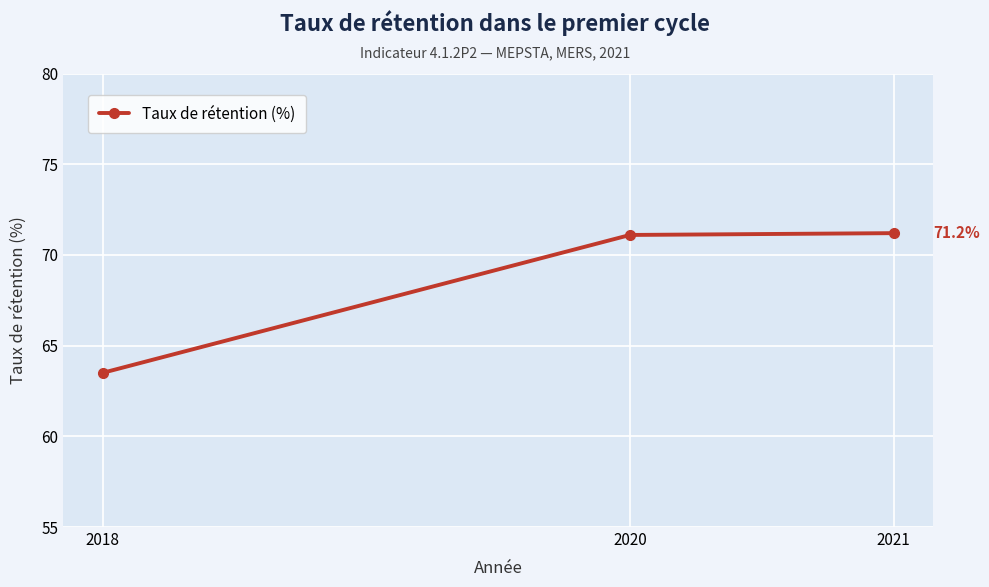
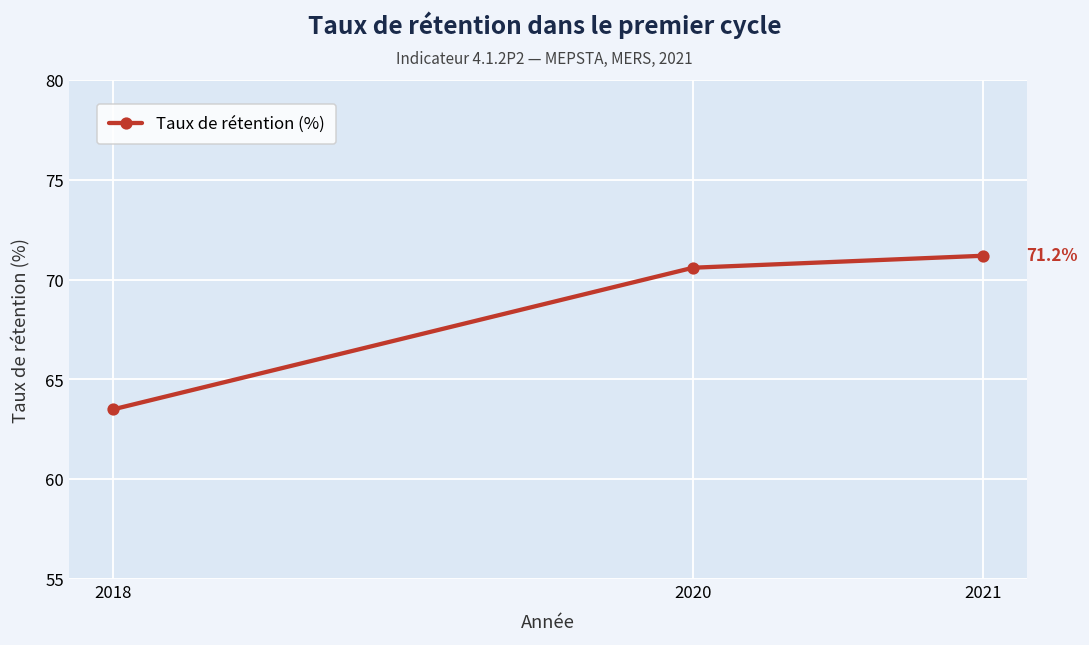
2020: 71.1 -> 70.6
